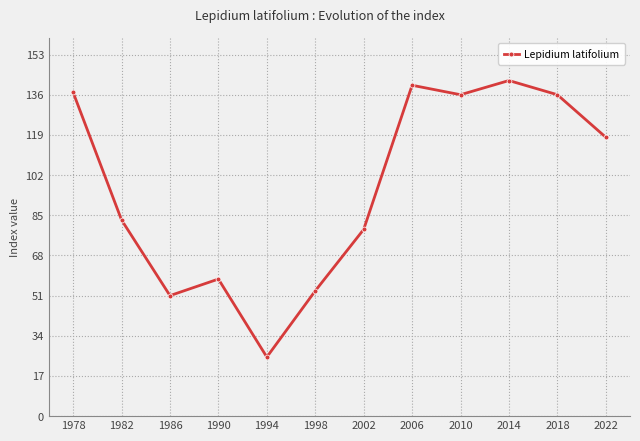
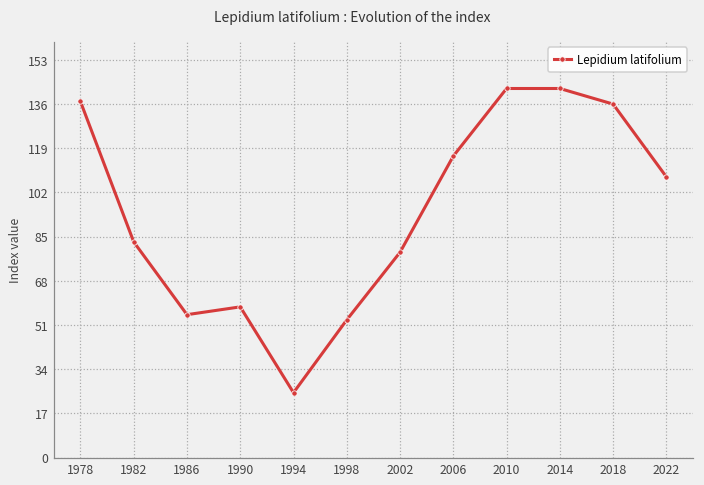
1986: 51 -> 55
2006: 140 -> 116
2010: 136 -> 142
2022: 118 -> 108
